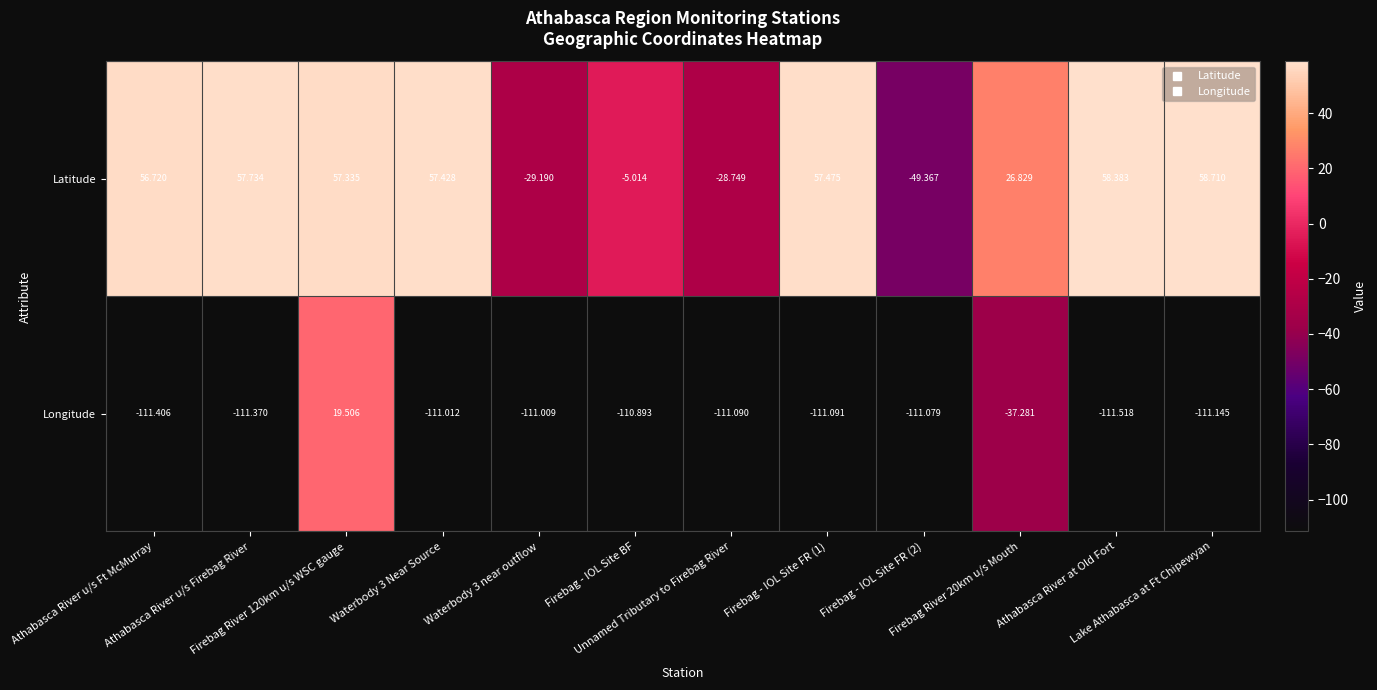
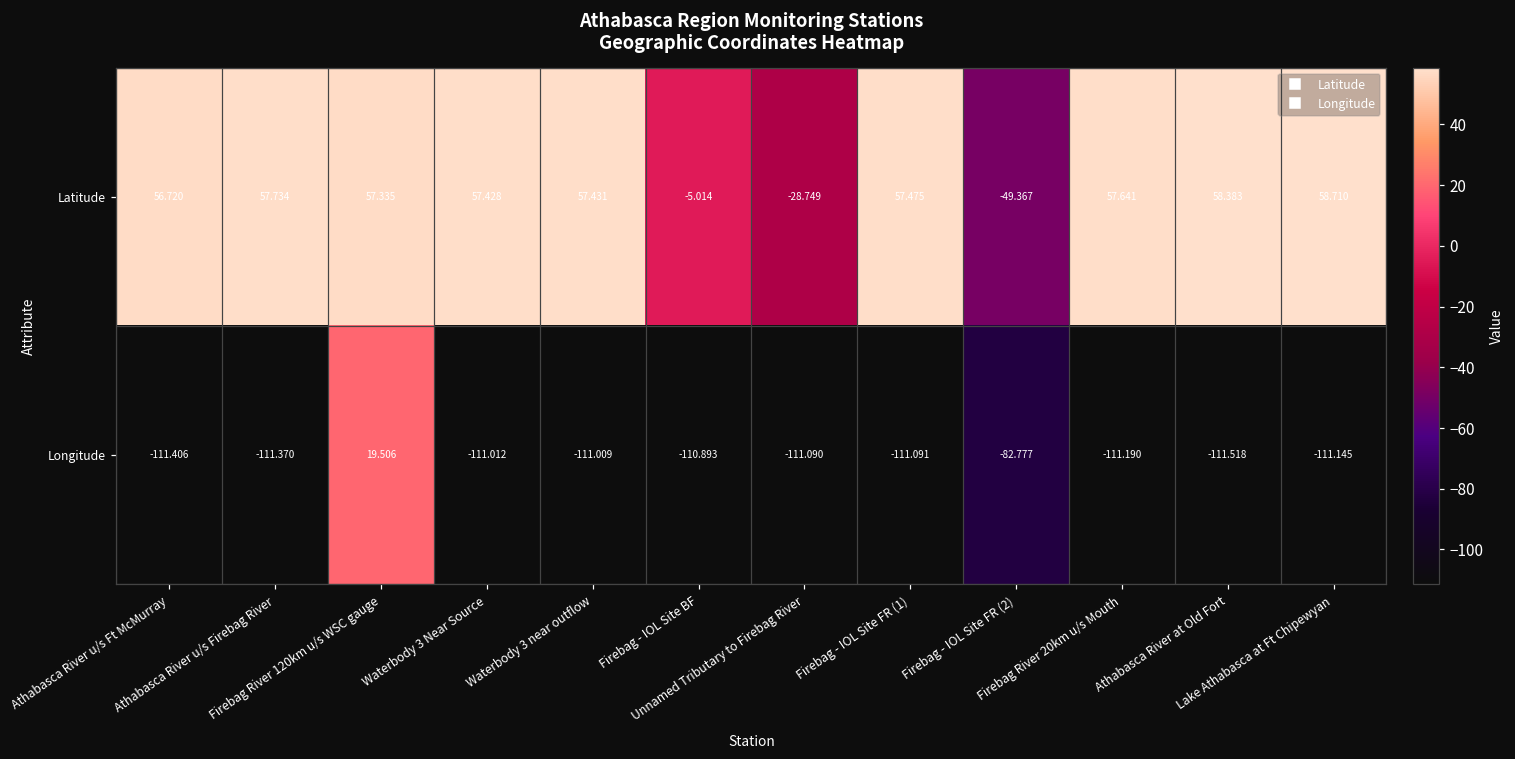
Latitude, Waterbody 3 near outflow: -29.190 -> 57.431
Latitude, Firebag River 20km u/s Mouth: 26.829 -> 57.641
Longitude, Firebag - IOL Site FR (2): -111.079 -> -82.777
Longitude, Firebag River 20km u/s Mouth: -37.281 -> -111.190
